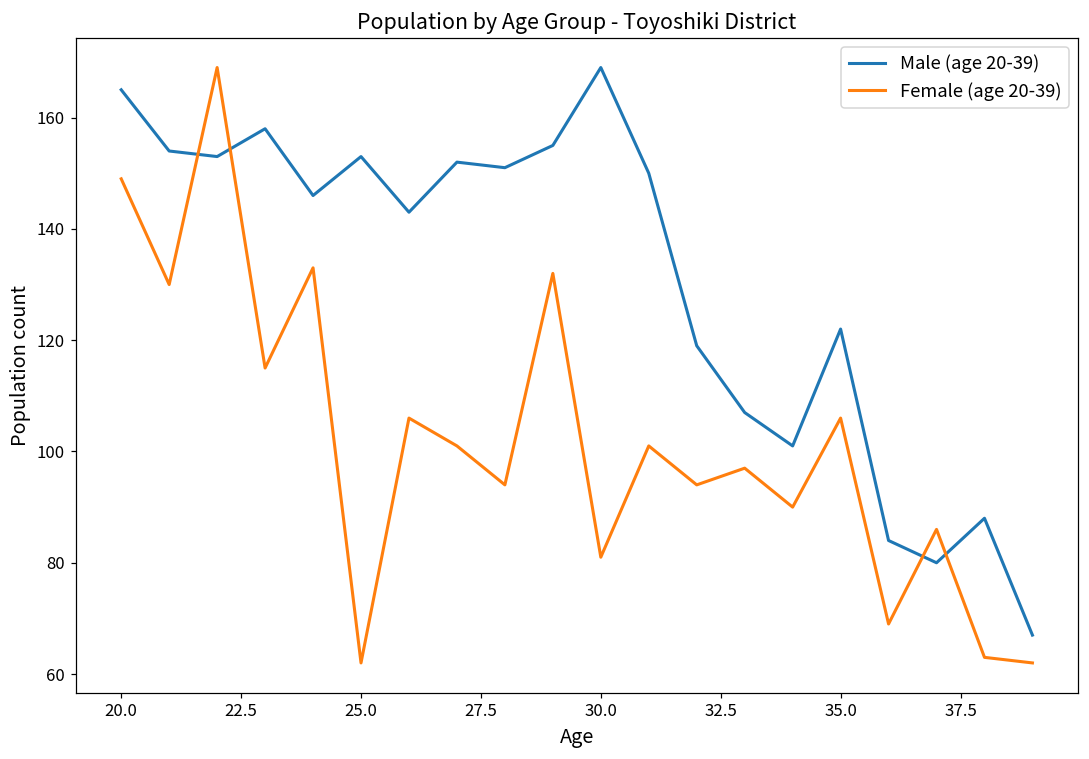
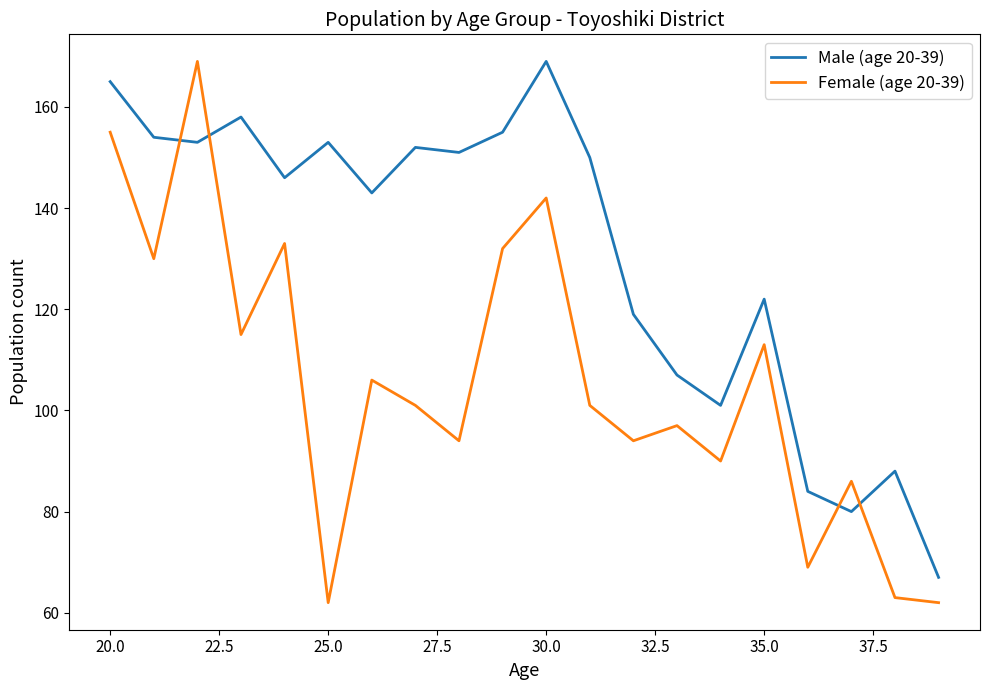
Female (age 20-39), 20.0: 149 -> 155
Female (age 20-39), 30.0: 81 -> 142
Female (age 20-39), 35.0: 106 -> 113
